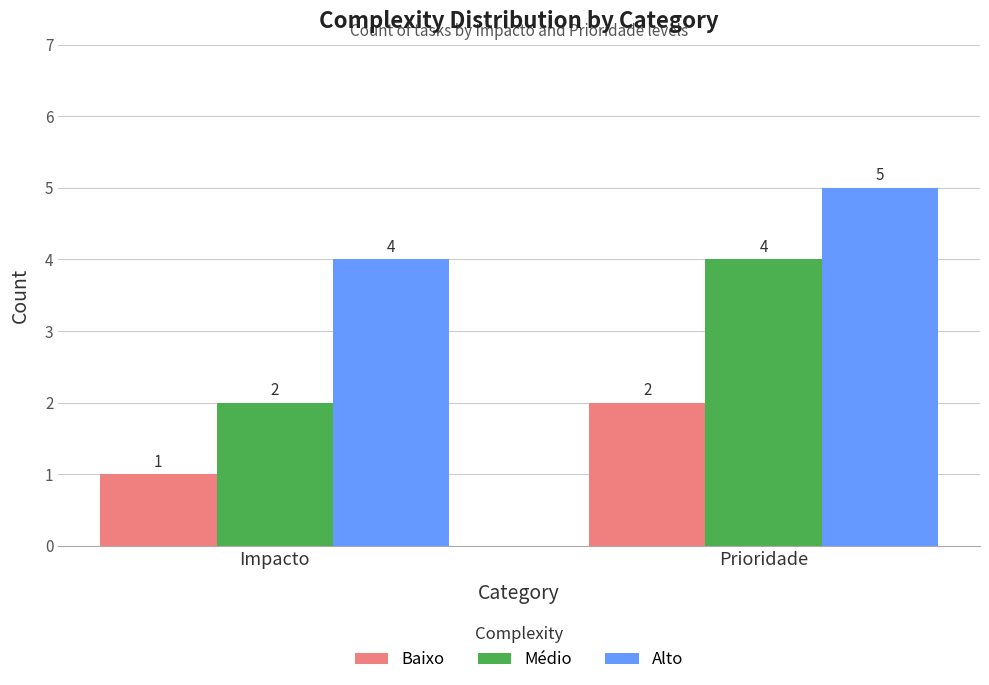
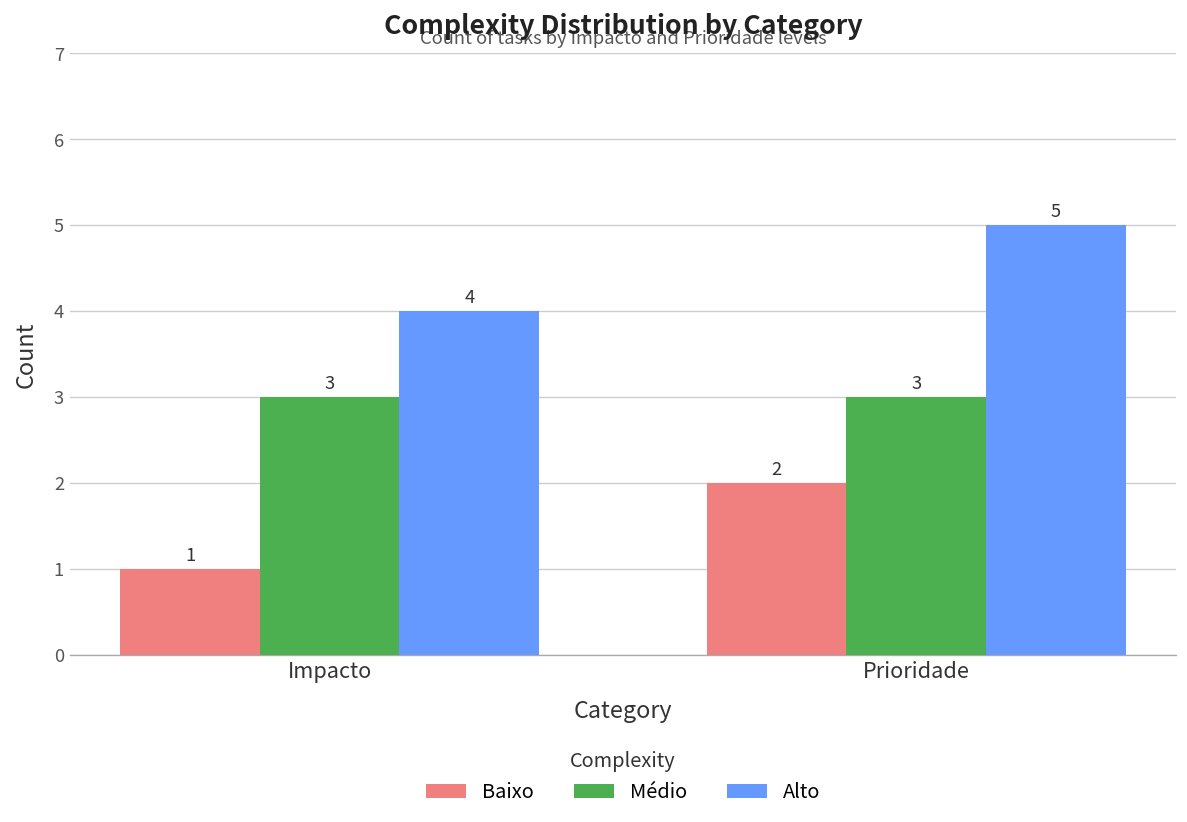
Médio, Impacto: 2 -> 3
Médio, Prioridade: 4 -> 3
